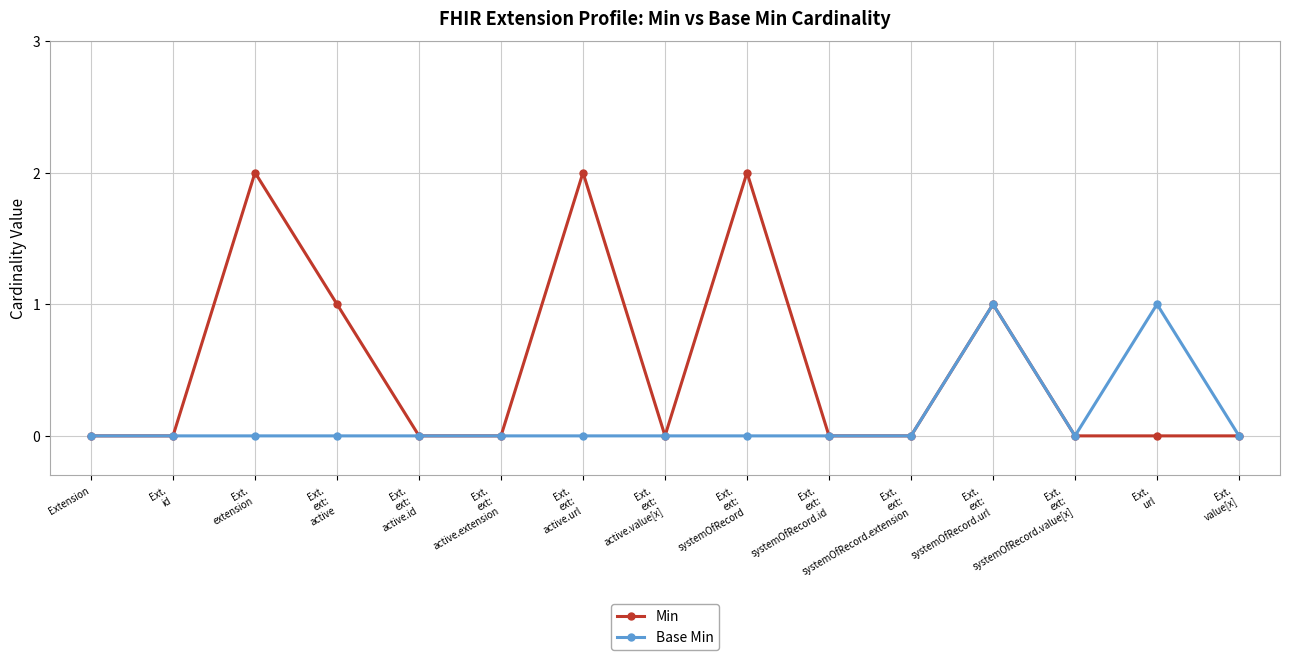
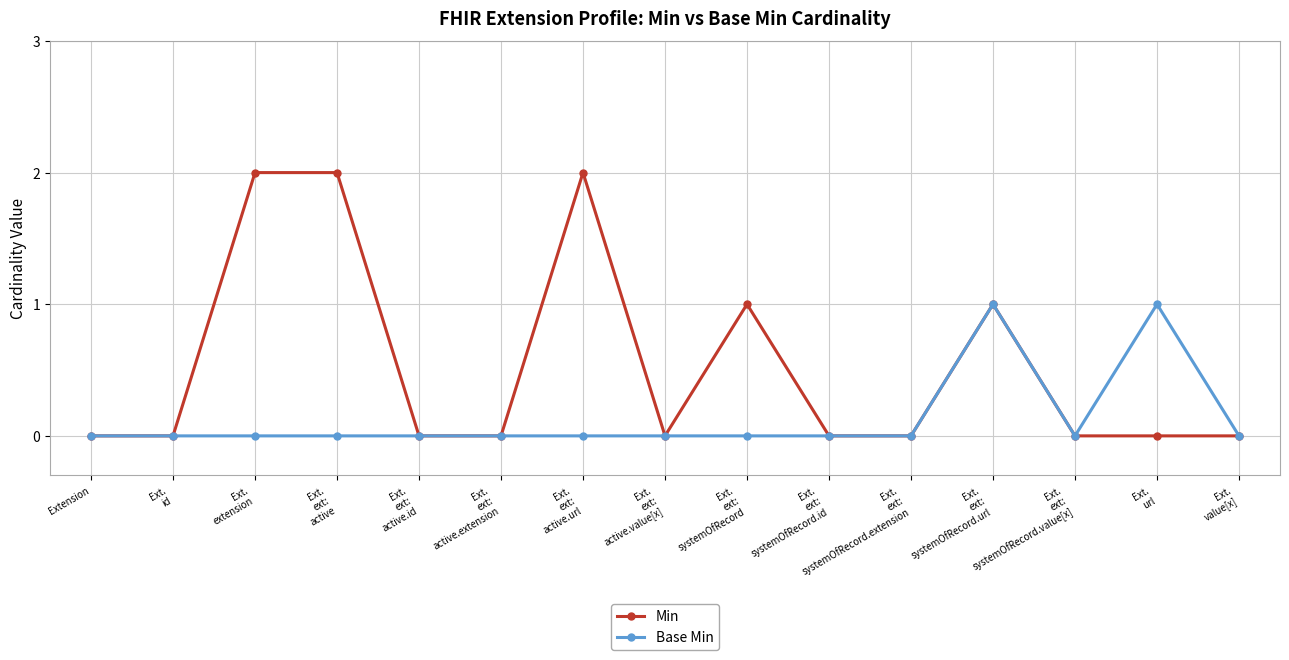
Min, Ext. ext: active: 1 -> 2
Min, Ext. ext: systemOfRecord: 2 -> 1
